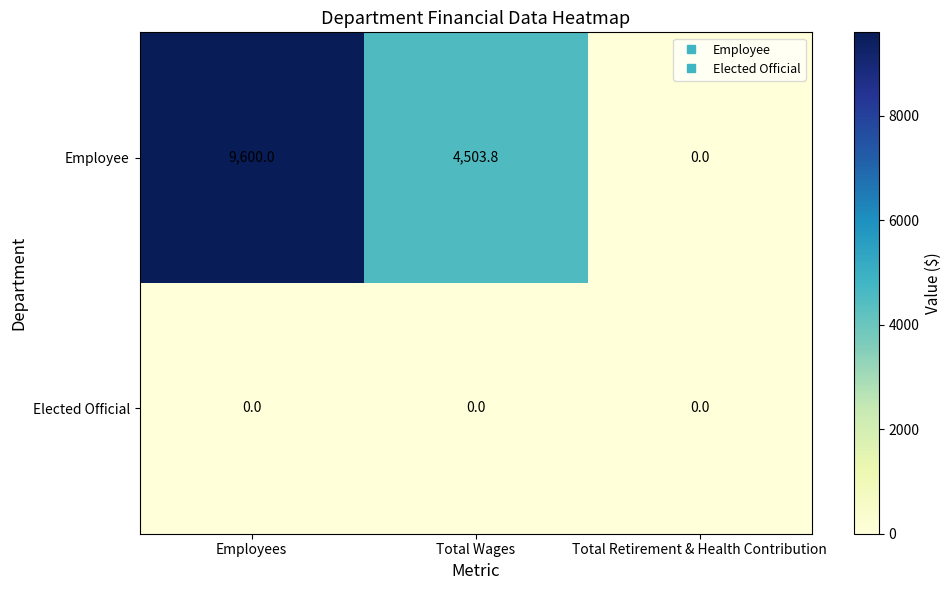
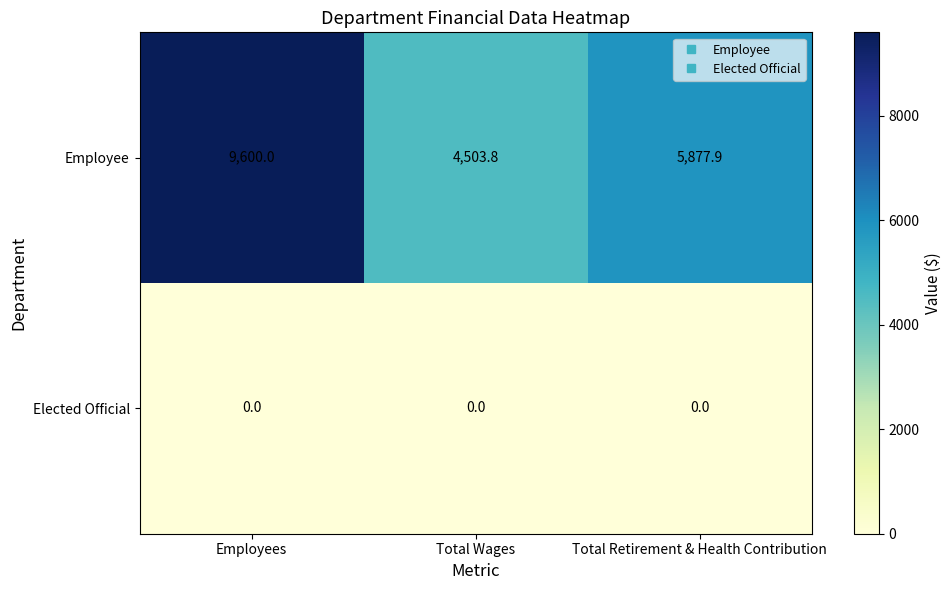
Employee, Total Retirement & Health Contribution: 0.0 -> 5,877.9
